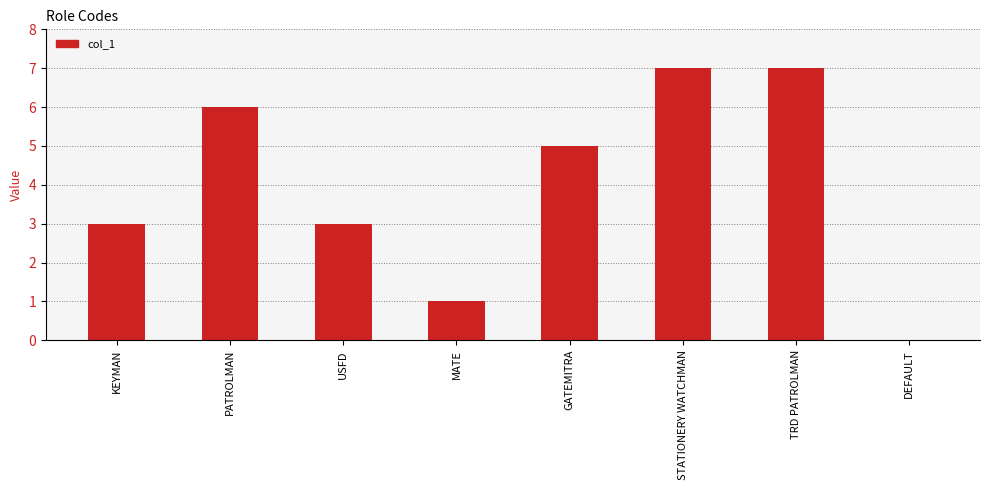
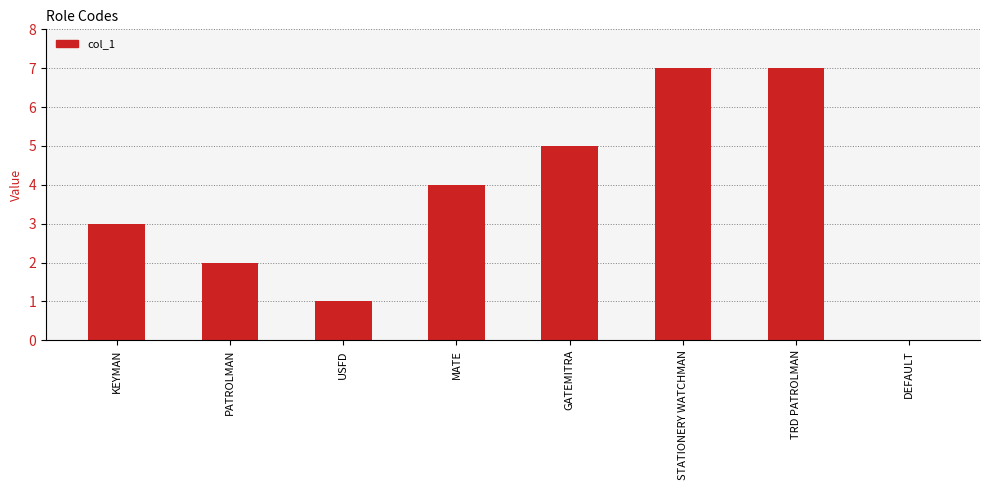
PATROLMAN: 6 -> 2
USFD: 3 -> 1
MATE: 1 -> 4
